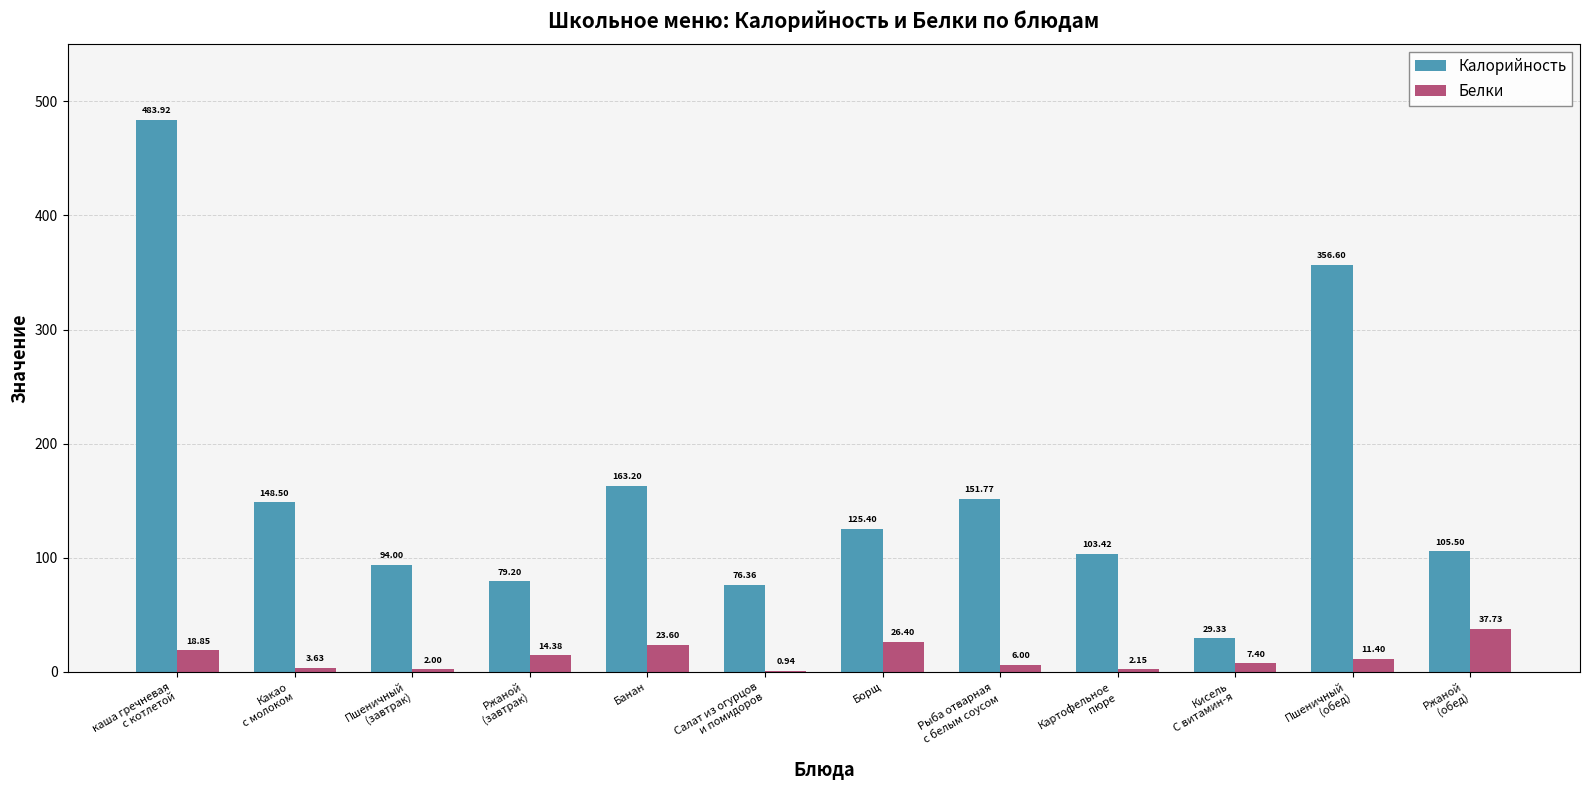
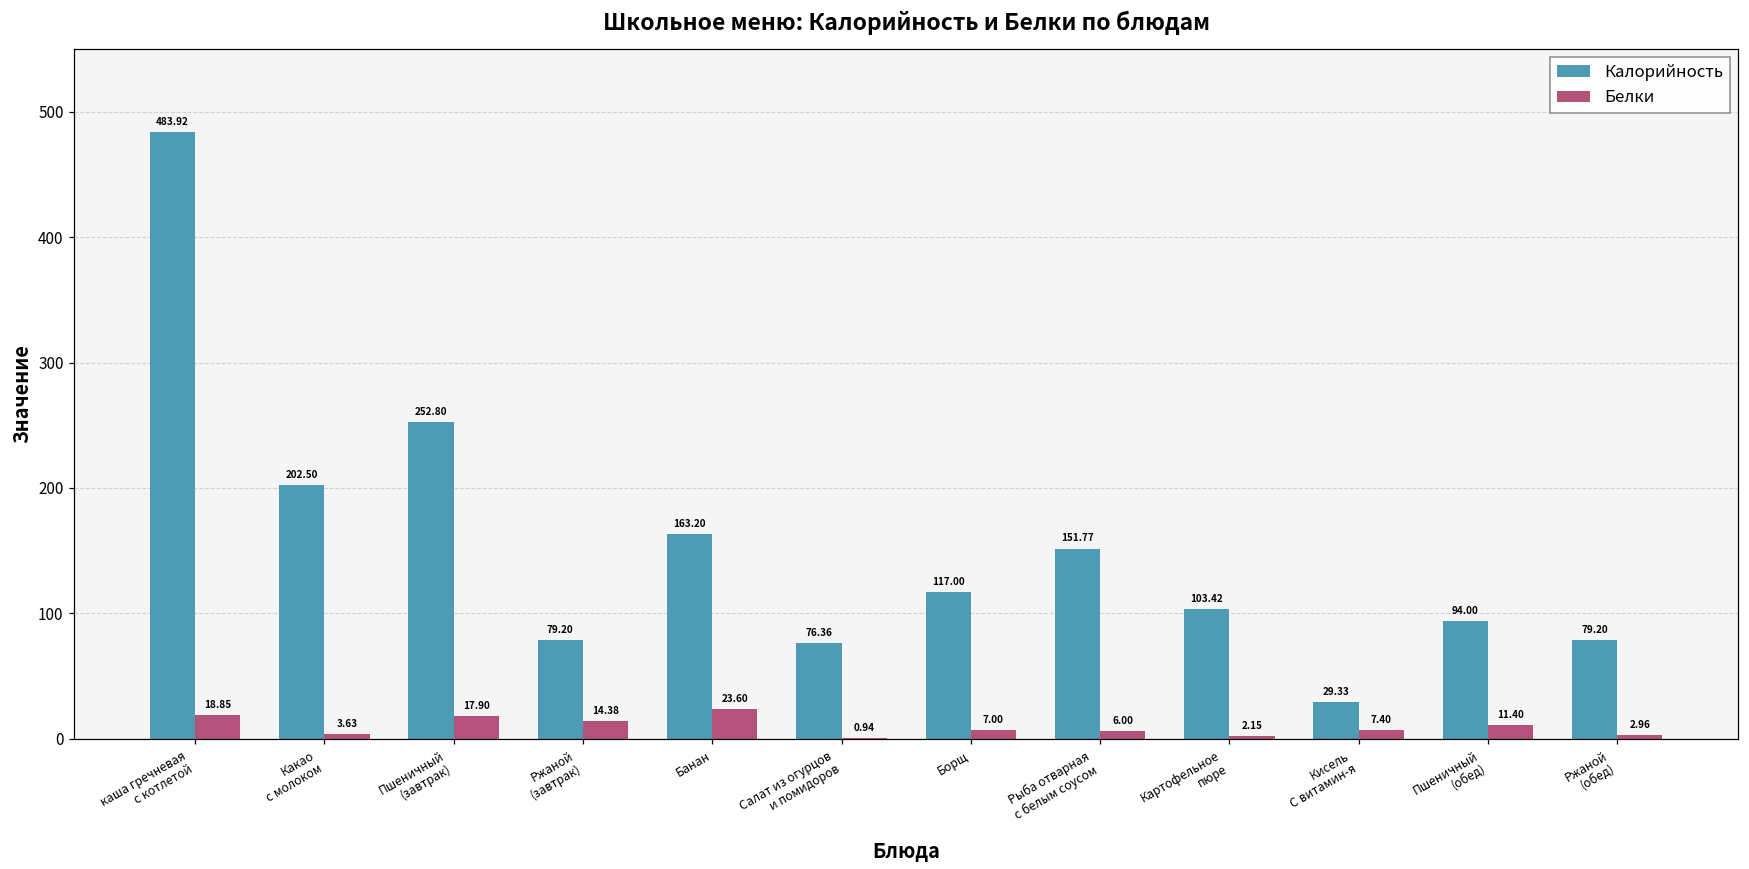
Калорийность, Какао с молоком: 148.50 -> 202.50
Калорийность, Пшеничный (завтрак): 94.00 -> 252.80
Белки, Пшеничный (завтрак): 2.00 -> 17.90
Калорийность, Борщ: 125.40 -> 117.00
Белки, Борщ: 26.40 -> 7.00
Калорийность, Пшеничный (обед): 356.60 -> 94.00
Калорийность, Ржаной (обед): 105.50 -> 79.20
Белки, Ржаной (обед): 37.73 -> 2.96
